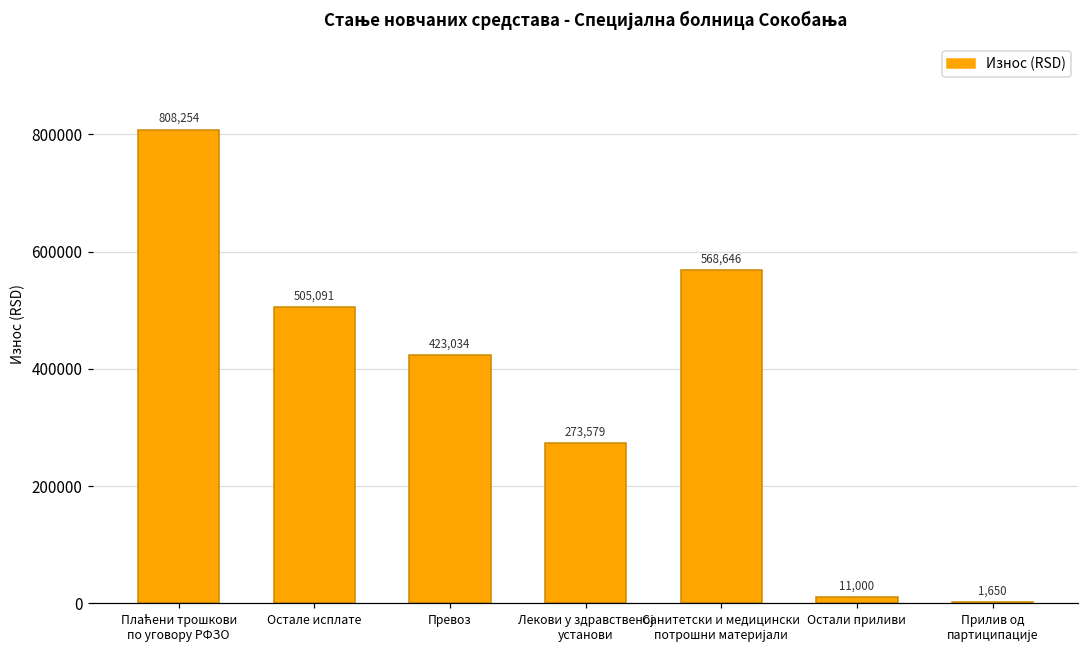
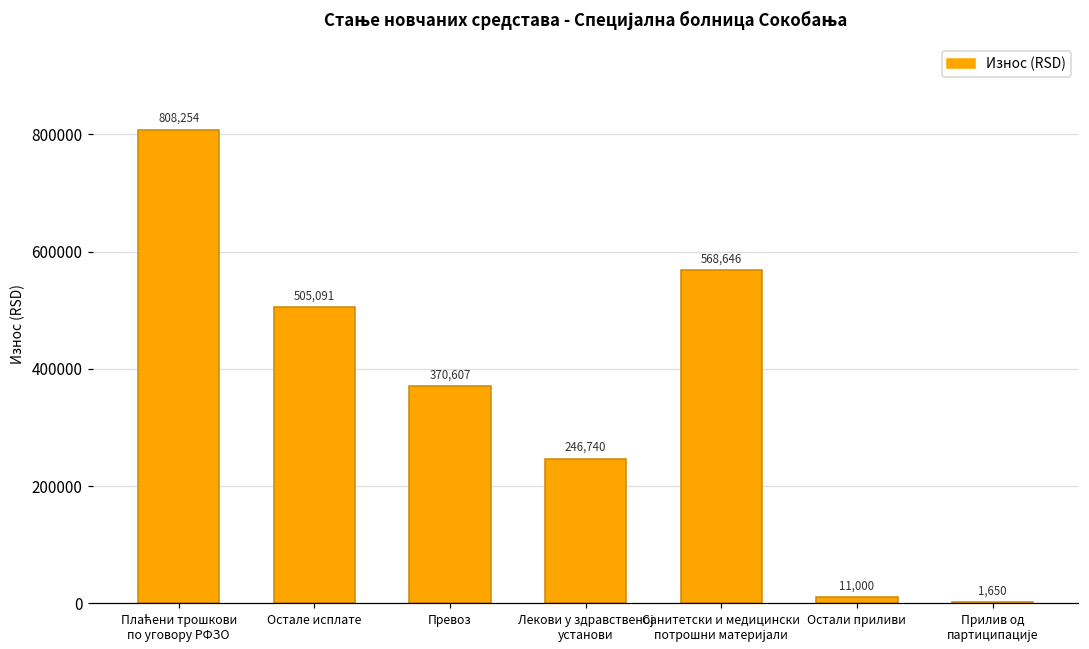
Превоз: 423,034 -> 370,607
Лекови у здравственој установи: 273,579 -> 246,740
